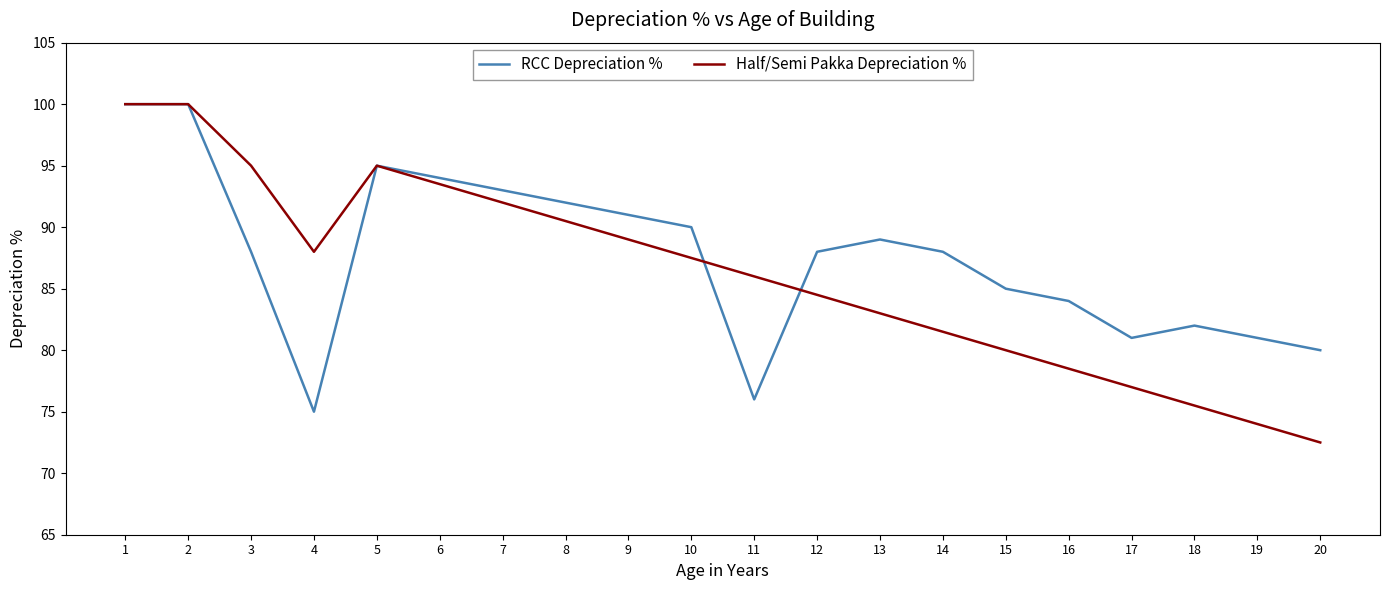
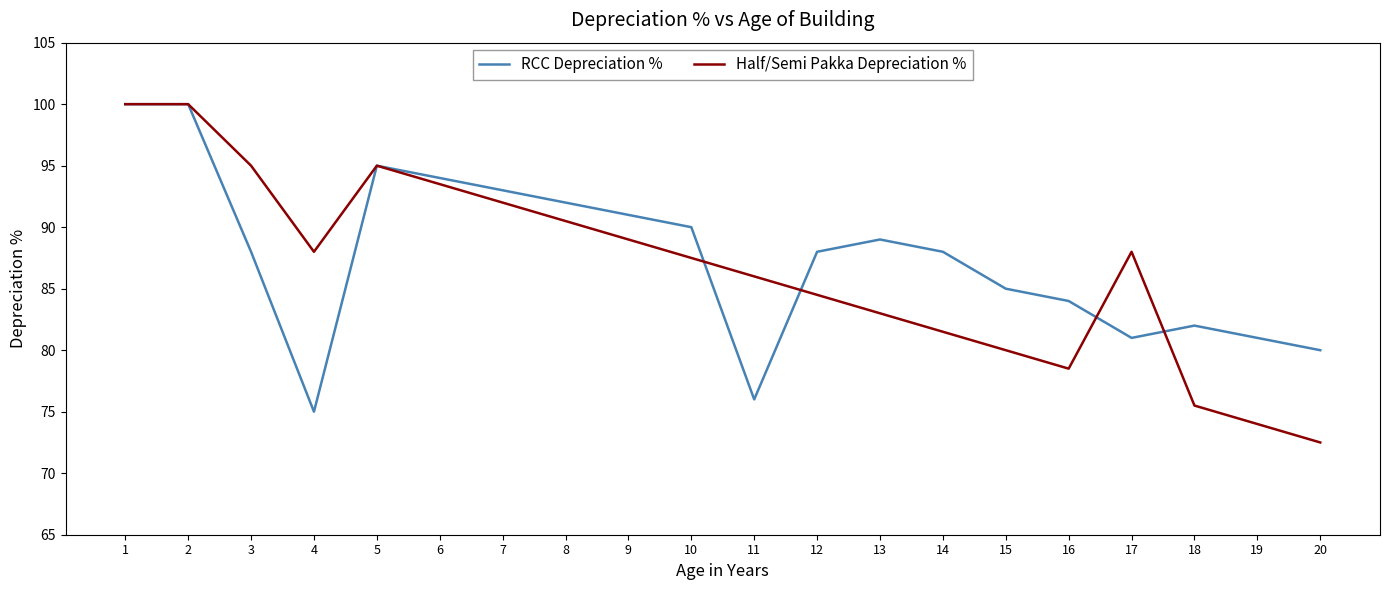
Half/Semi Pakka Depreciation %, 17: 77 -> 88
